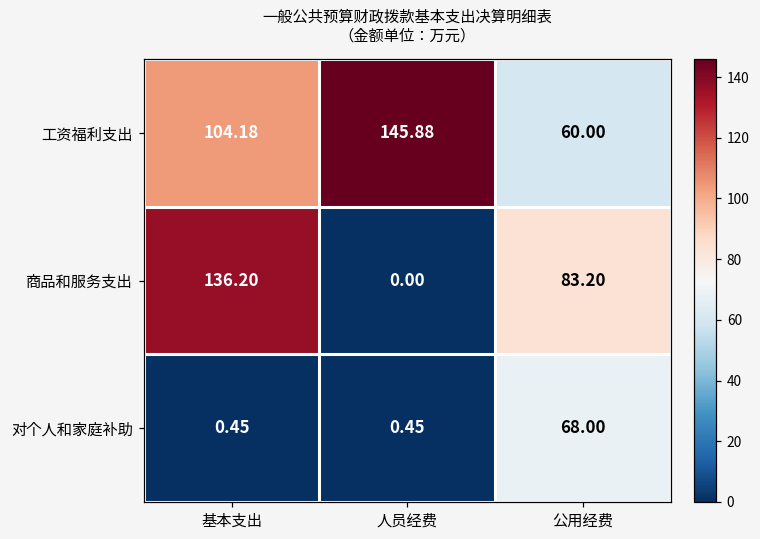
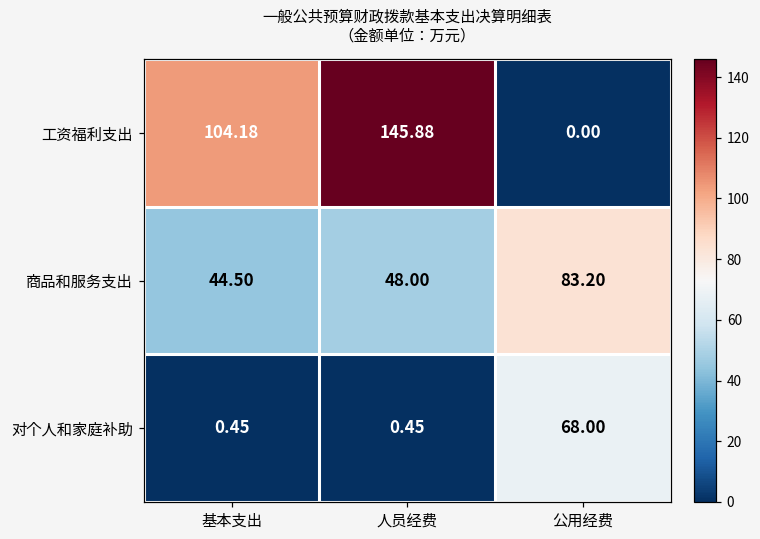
工资福利支出, 公用经费: 60.00 -> 0.00
商品和服务支出, 基本支出: 136.20 -> 44.50
商品和服务支出, 人员经费: 0.00 -> 48.00
